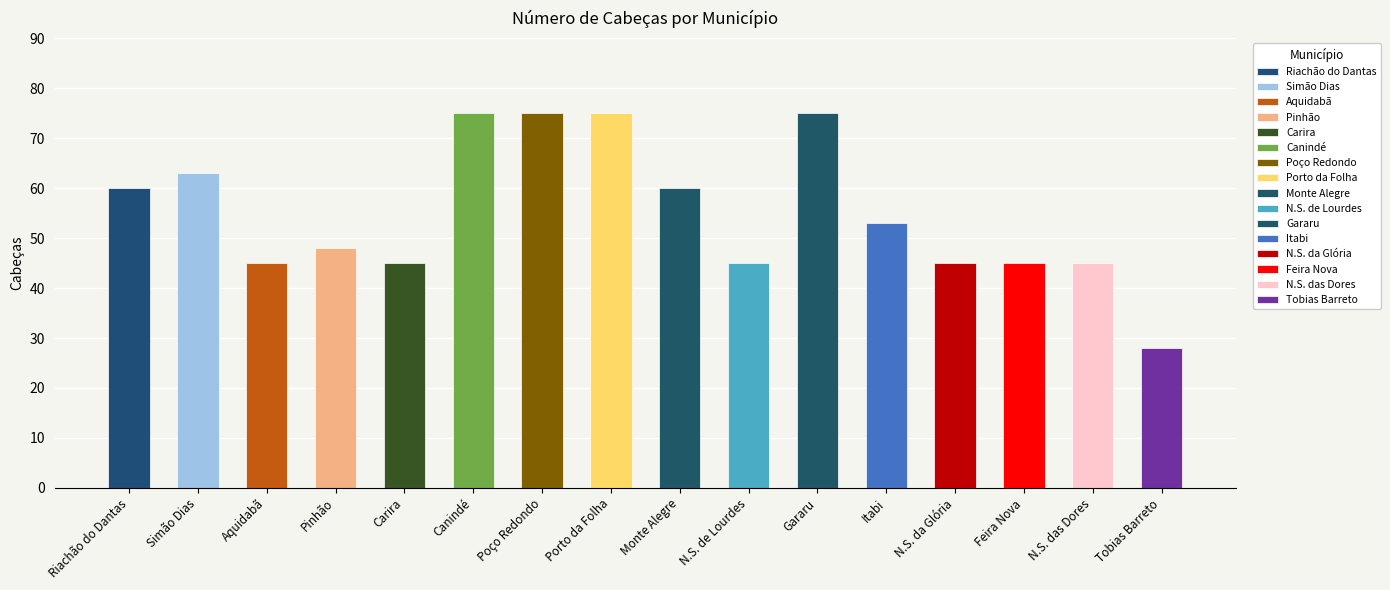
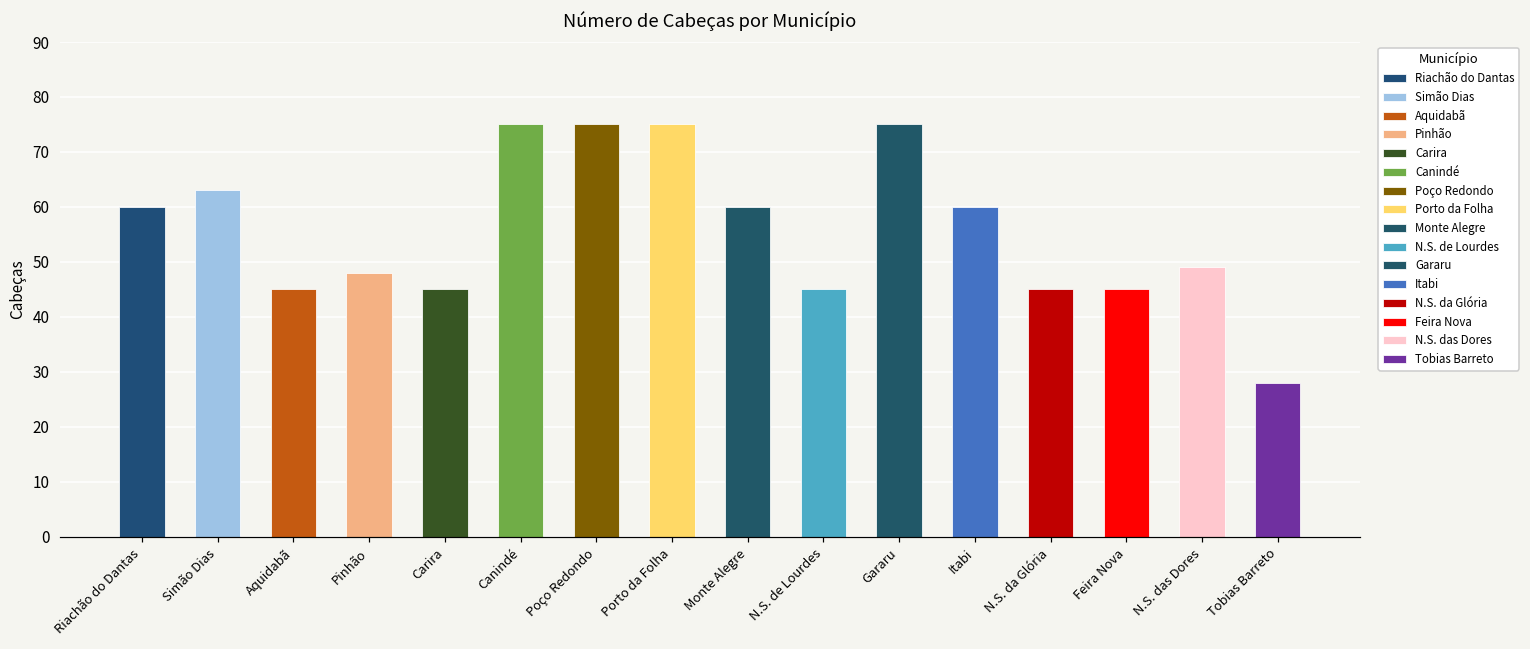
Itabi: 53 -> 60
N.S. das Dores: 45 -> 49
